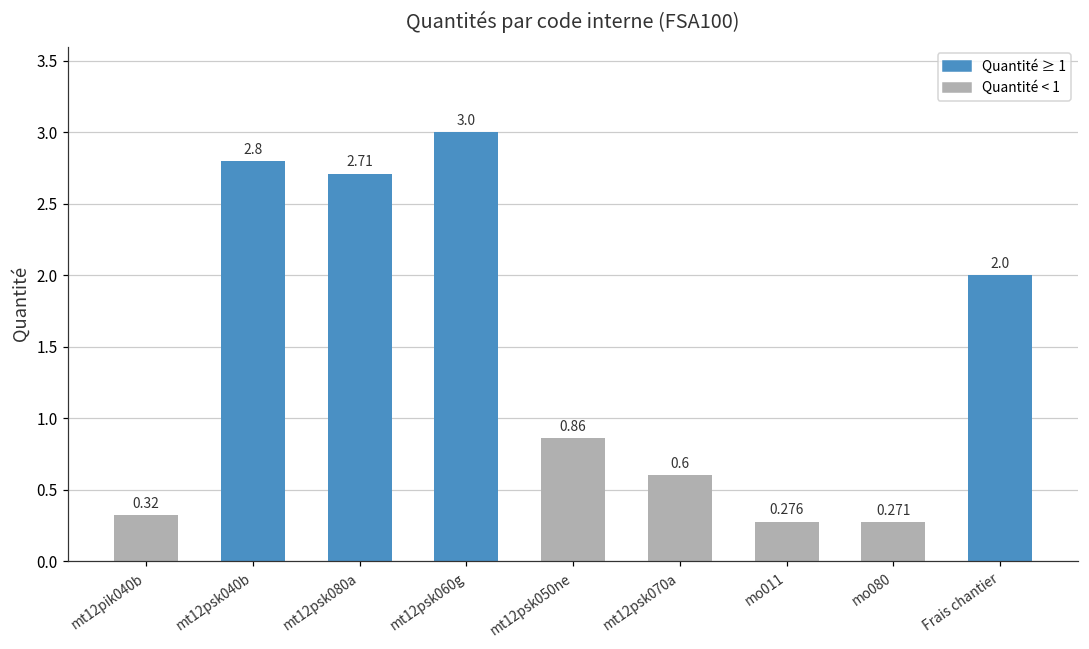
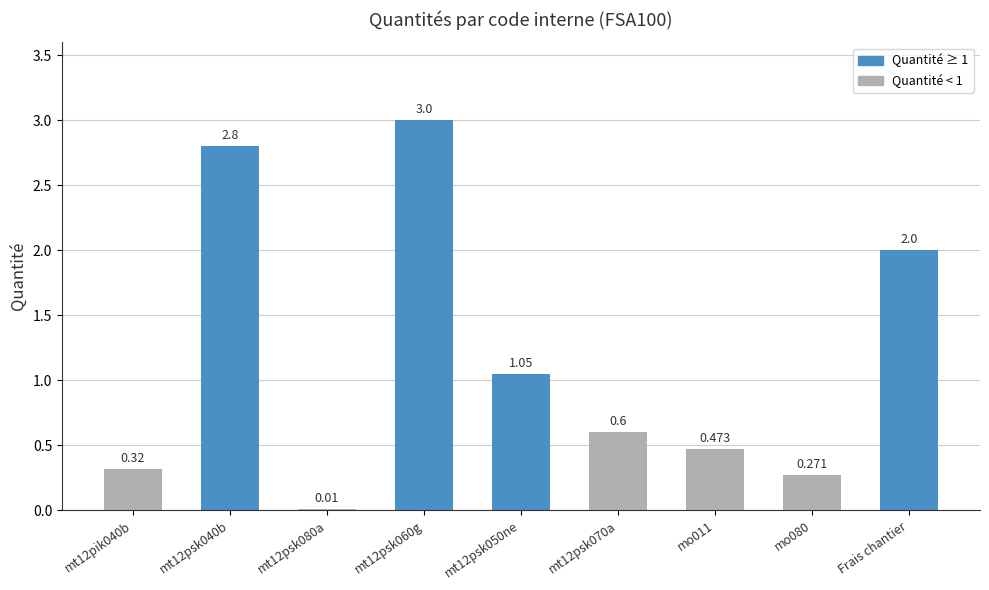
mt12psk080a: 2.71 -> 0.01
mt12psk050ne: 0.86 -> 1.05
mo011: 0.276 -> 0.473
